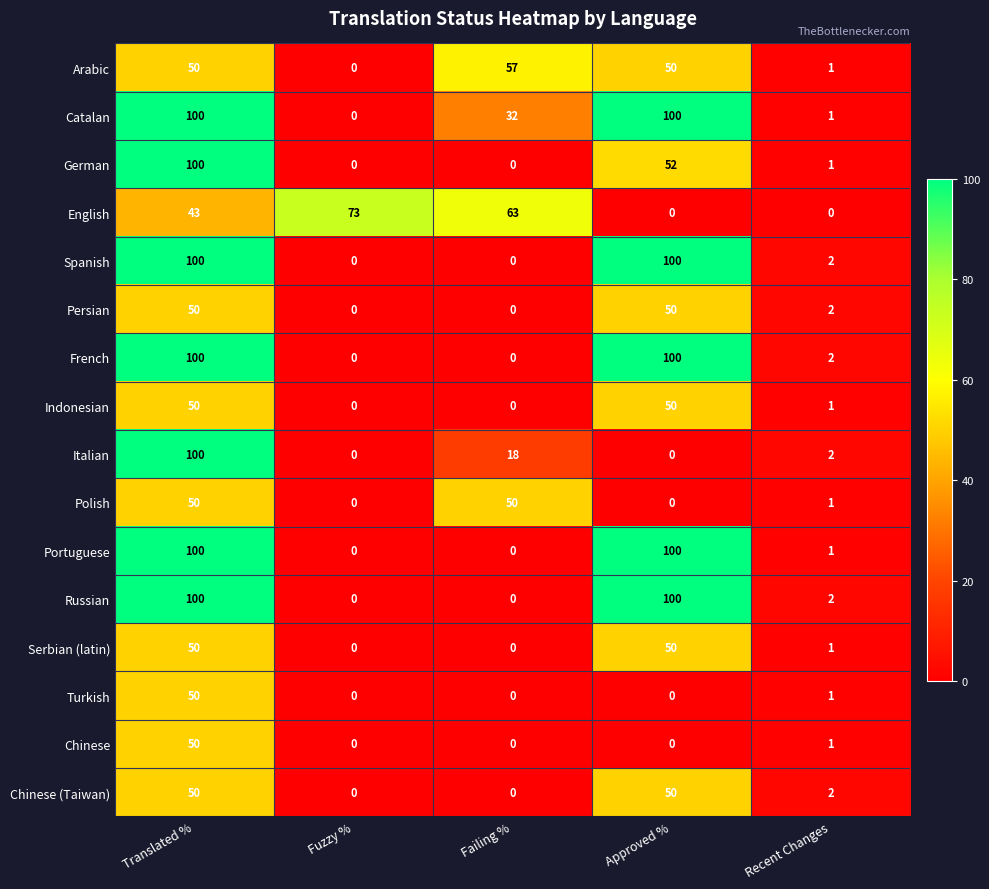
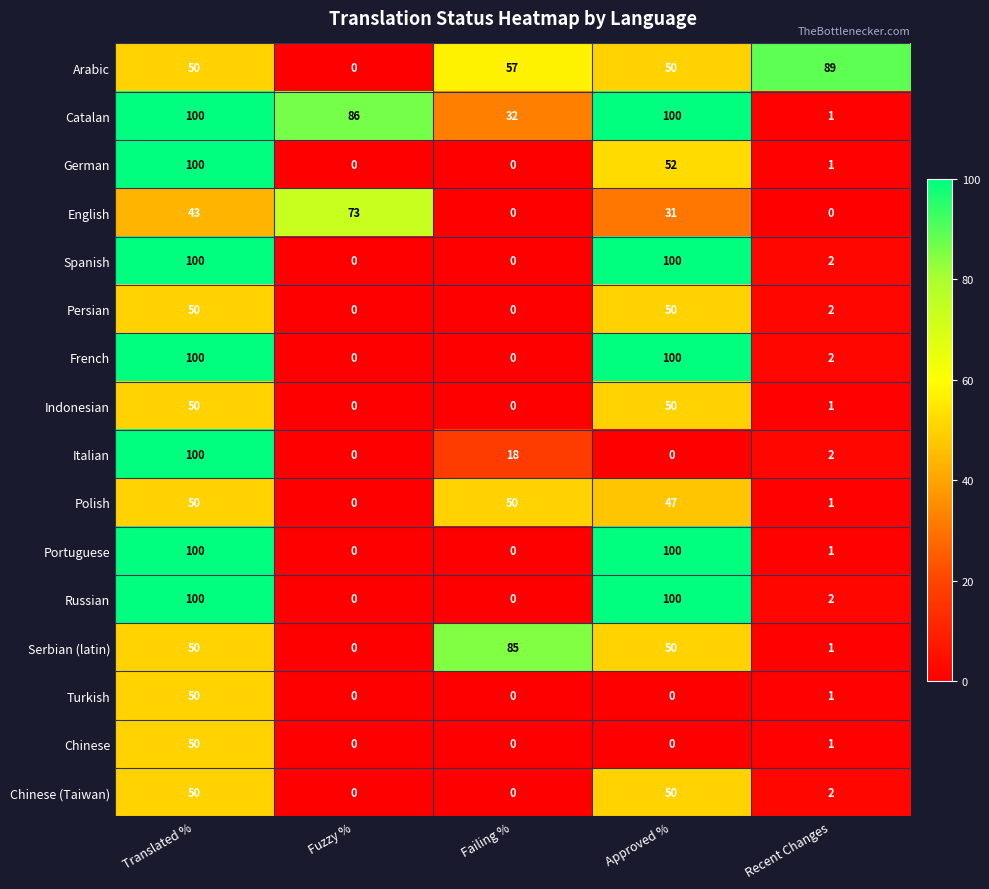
Arabic, Recent Changes: 1 -> 89
Catalan, Fuzzy %: 0 -> 86
English, Failing %: 63 -> 0
English, Approved %: 0 -> 31
Polish, Approved %: 0 -> 47
Serbian (latin), Failing %: 0 -> 85
